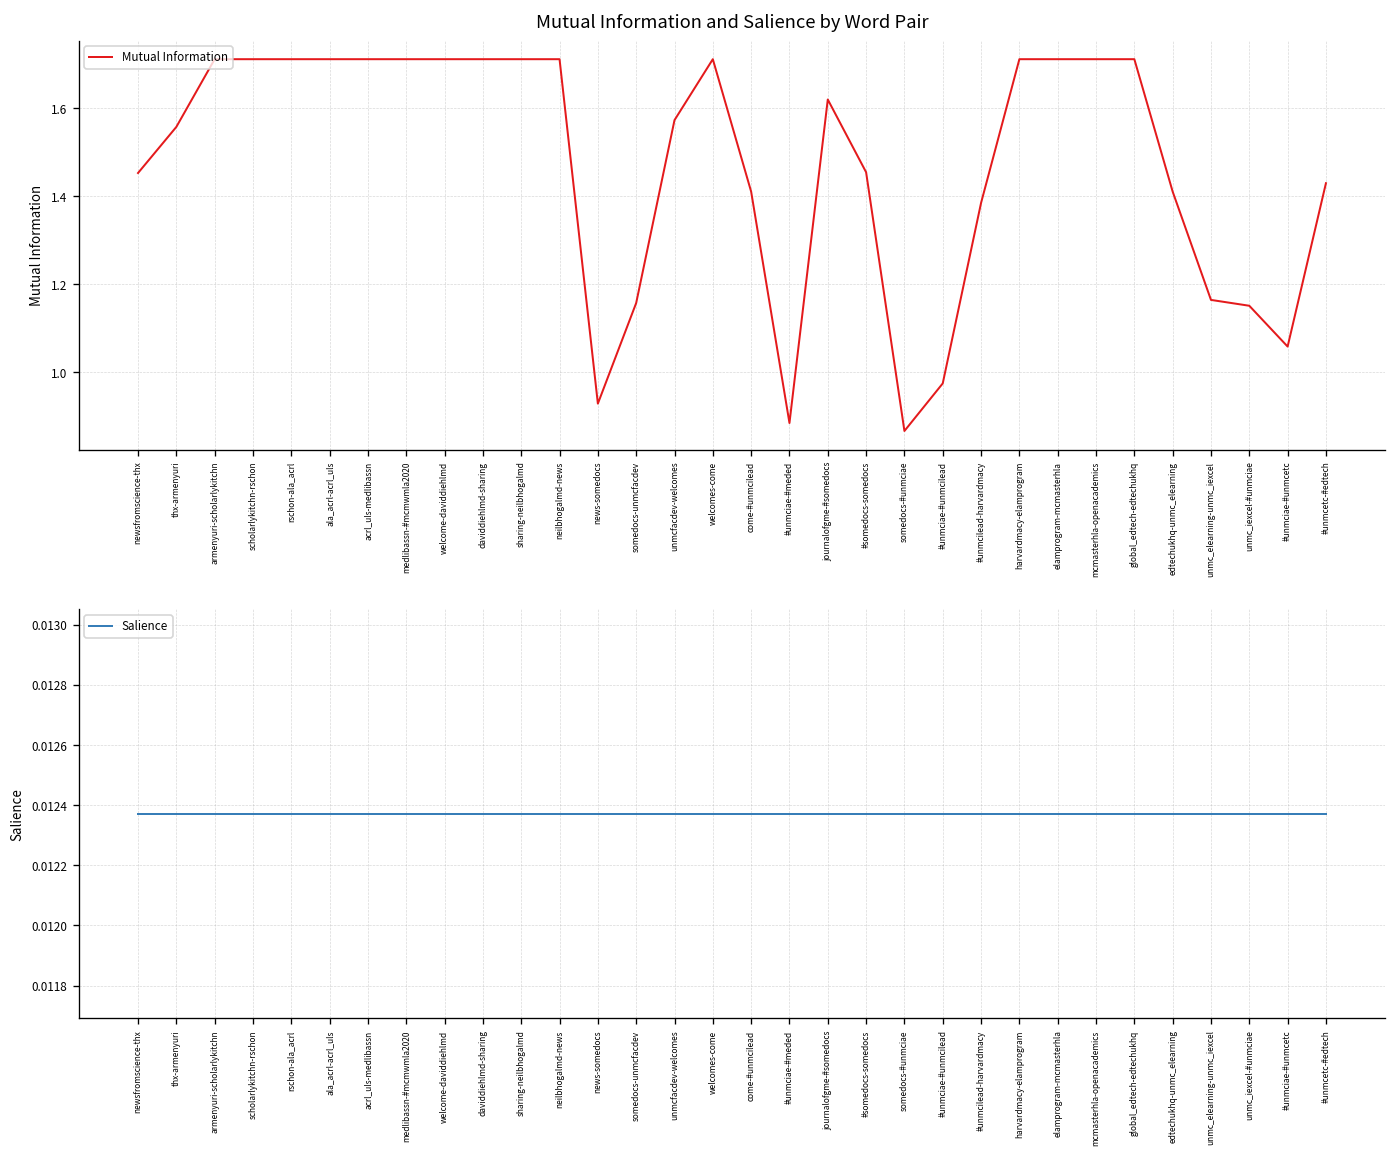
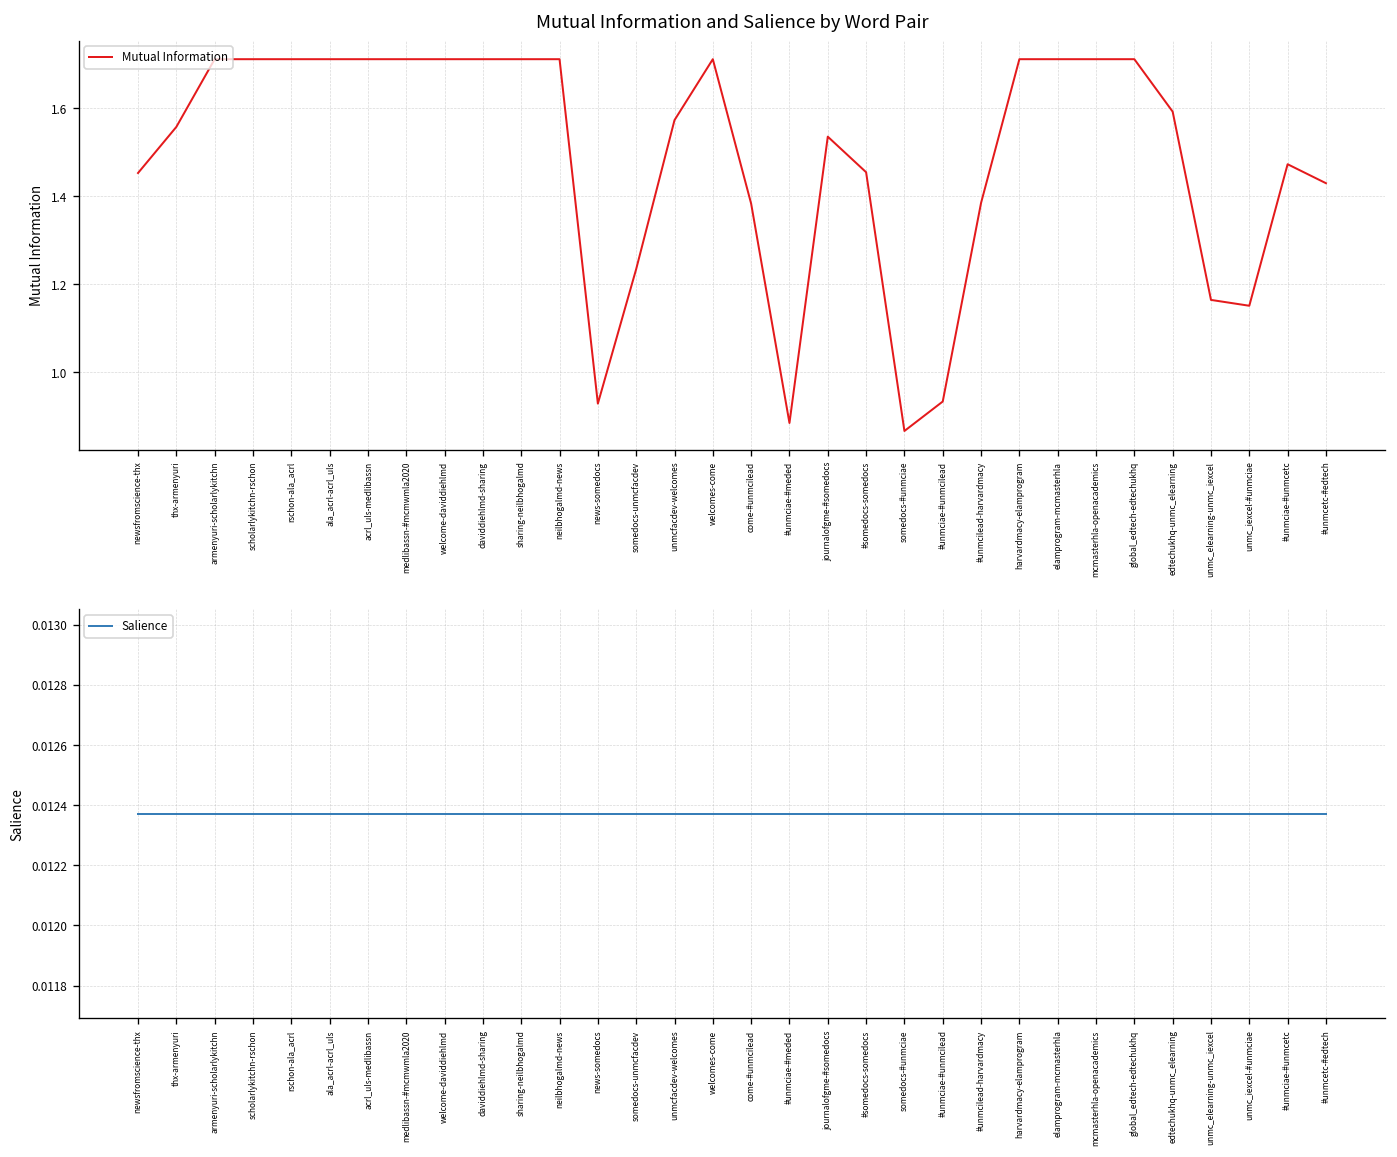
Mutual Information and Salience by Word Pair, somedocs-unmcfacdev: 1.16 -> 1.23
Mutual Information and Salience by Word Pair, come-#unmcilead: 1.41 -> 1.38
Mutual Information and Salience by Word Pair, journalofgme-#somedocs: 1.62 -> 1.54
Mutual Information and Salience by Word Pair, #unmciae-#unmcilead: 0.97 -> 0.93
Mutual Information and Salience by Word Pair, edtechukhq-unmc_elearning: 1.41 -> 1.59
Mutual Information and Salience by Word Pair, #unmciae-#unmcetc: 1.06 -> 1.47
